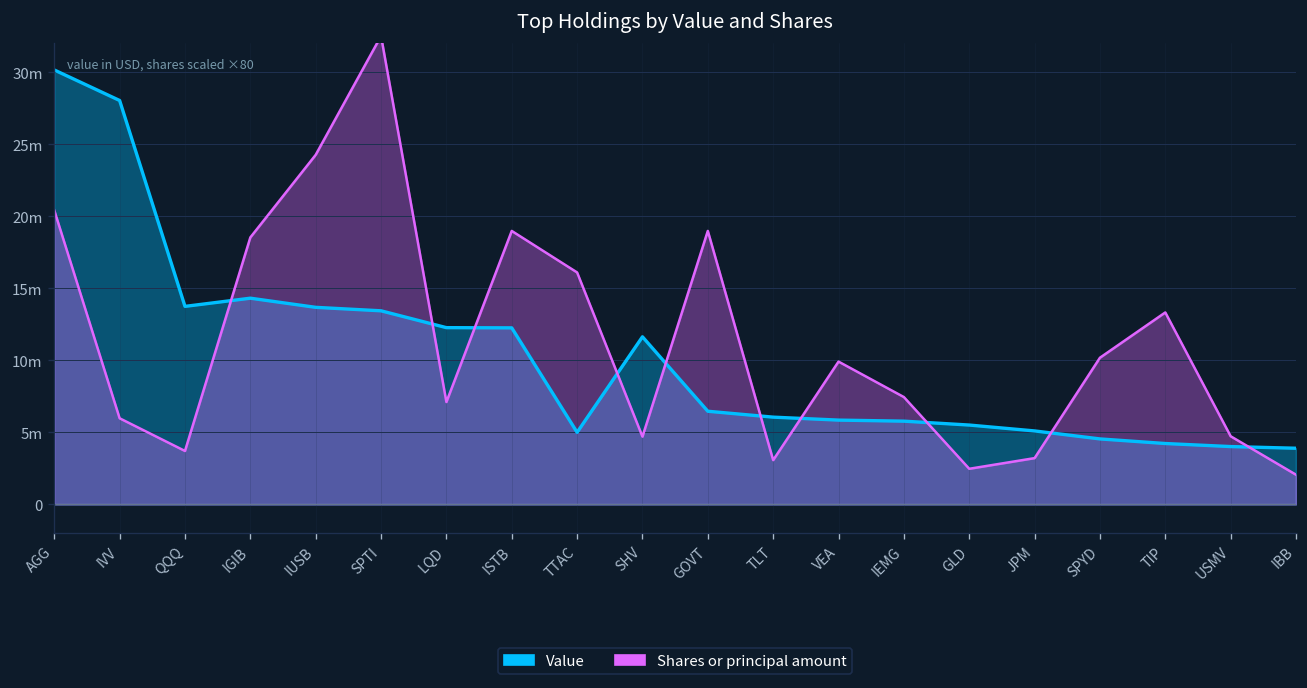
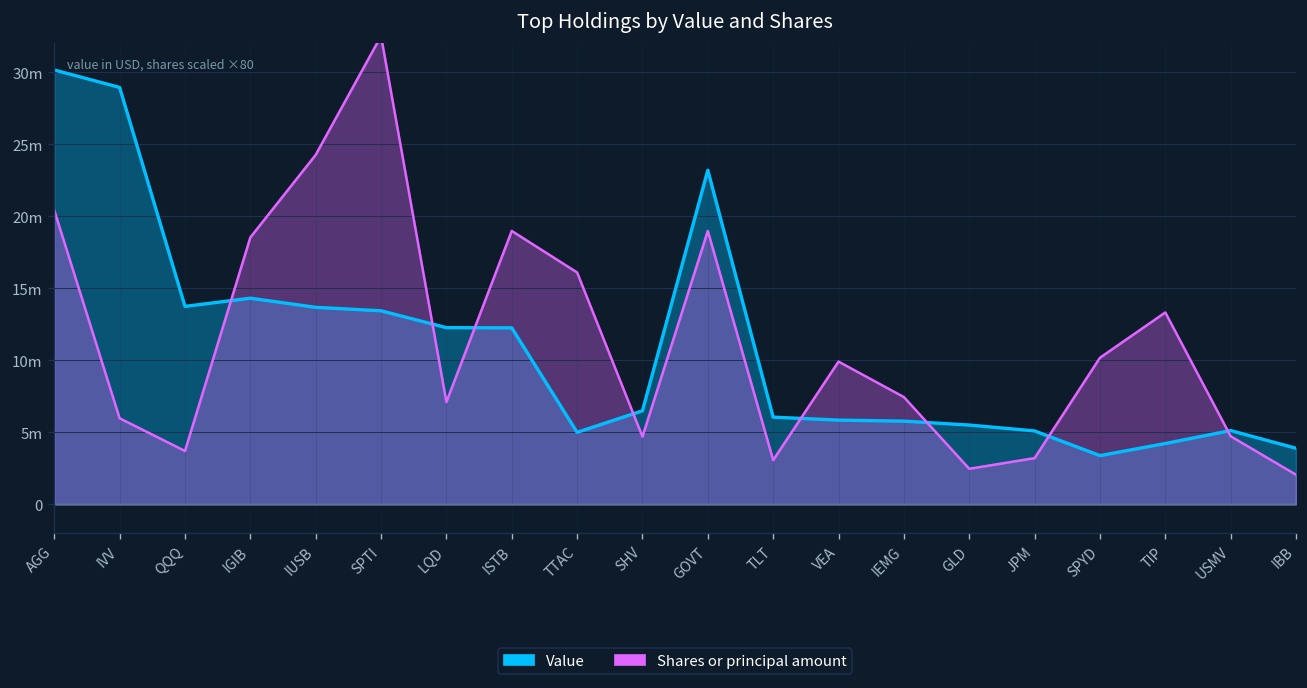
Value, IVV: 28.0m -> 28.9m
Value, SHV: 11.6m -> 6.5m
Value, GOVT: 6.5m -> 23.2m
Value, SPYD: 4.5m -> 3.4m
Value, USMV: 4.0m -> 5.1m
